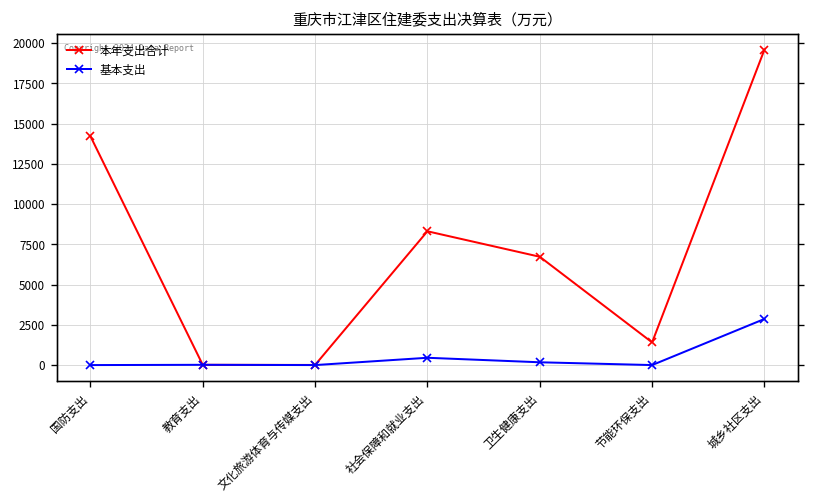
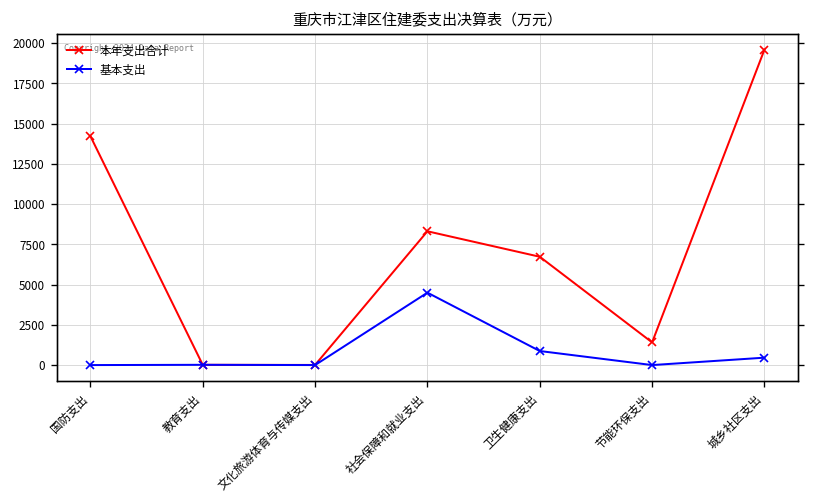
基本支出, 社会保障和就业支出: 500 -> 4500
基本支出, 卫生健康支出: 200 -> 900
基本支出, 城乡社区支出: 2900 -> 500
